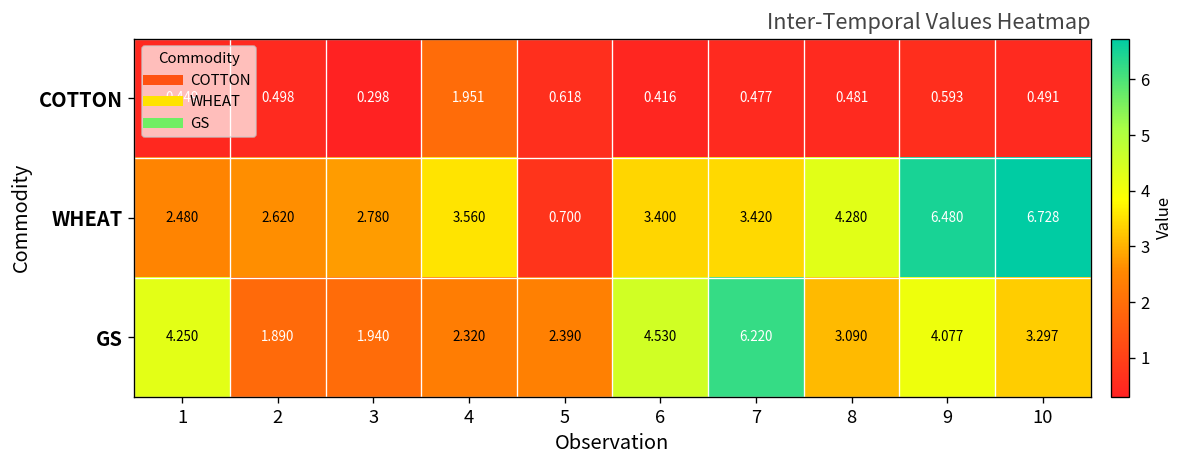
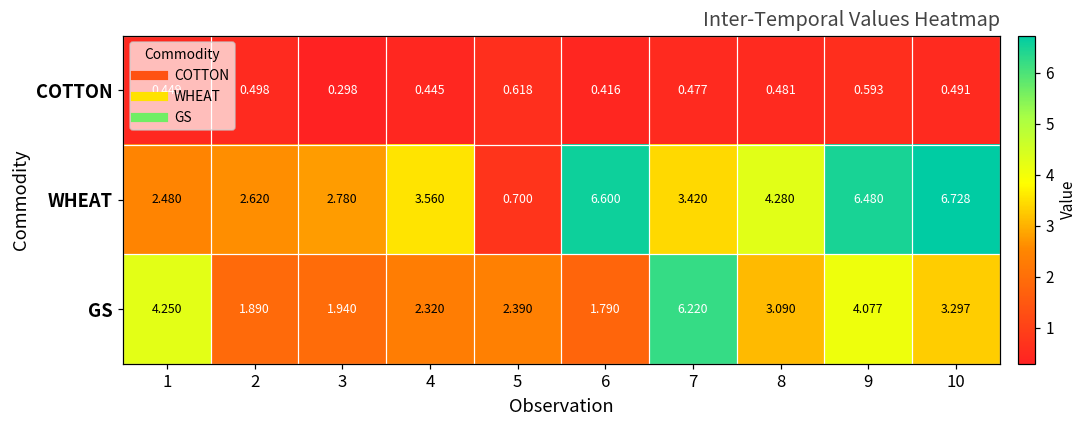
COTTON, 4: 1.951 -> 0.445
WHEAT, 6: 3.400 -> 6.600
GS, 6: 4.530 -> 1.790
